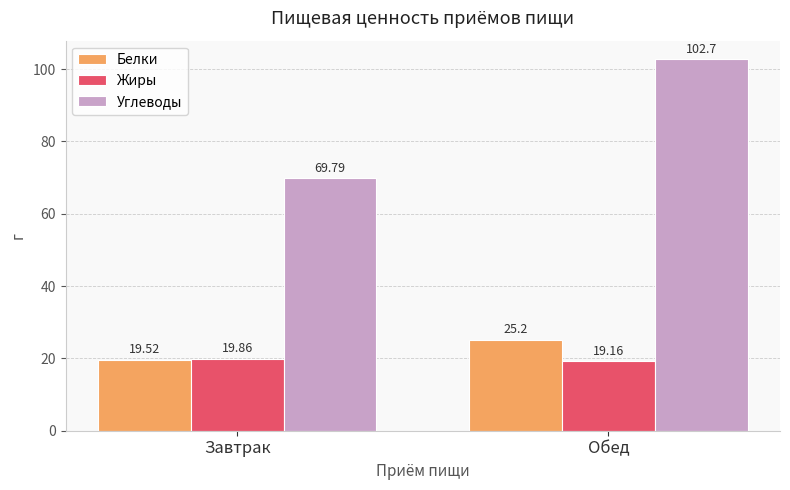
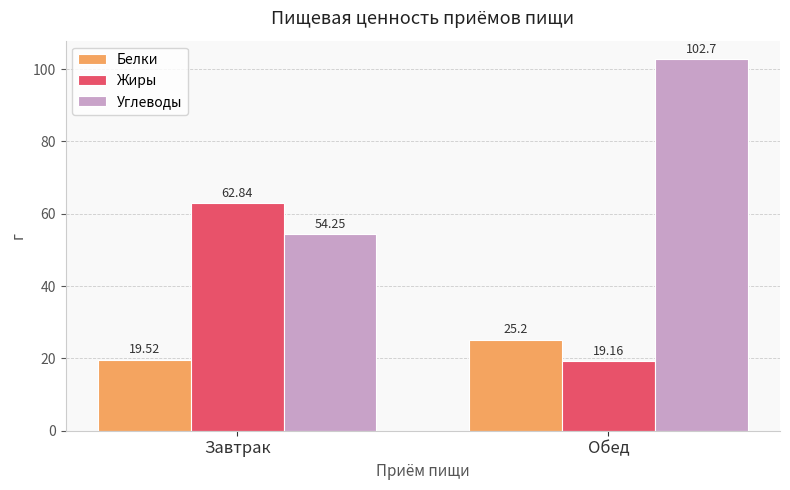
Жиры, Завтрак: 19.86 -> 62.84
Углеводы, Завтрак: 69.79 -> 54.25
